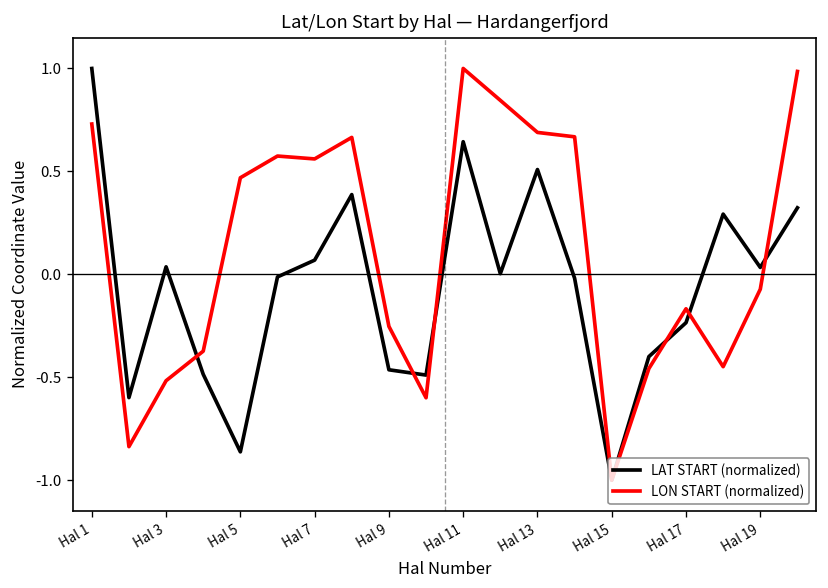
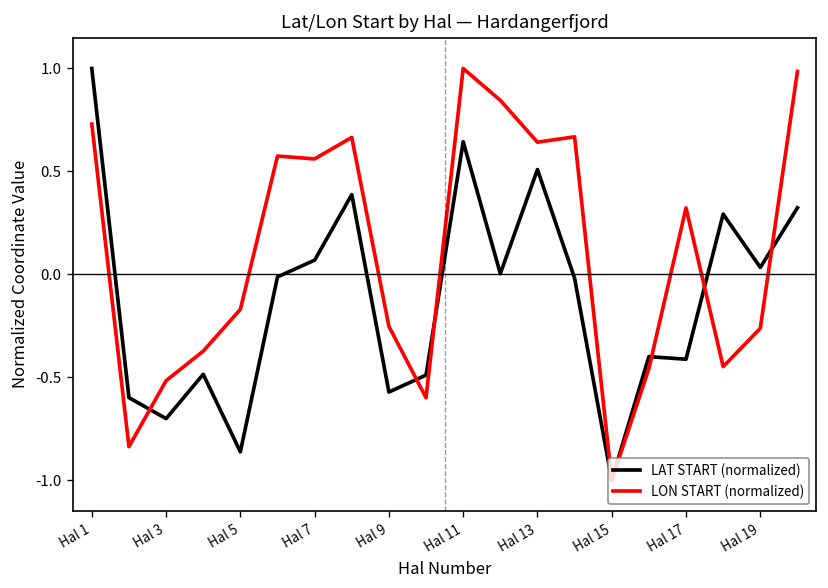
LAT START (normalized), Hal 3: 0.04 -> -0.70
LON START (normalized), Hal 5: 0.47 -> -0.17
LAT START (normalized), Hal 9: -0.46 -> -0.57
LON START (normalized), Hal 13: 0.69 -> 0.64
LAT START (normalized), Hal 17: -0.23 -> -0.41
LON START (normalized), Hal 17: -0.17 -> 0.32
LON START (normalized), Hal 19: -0.07 -> -0.26
